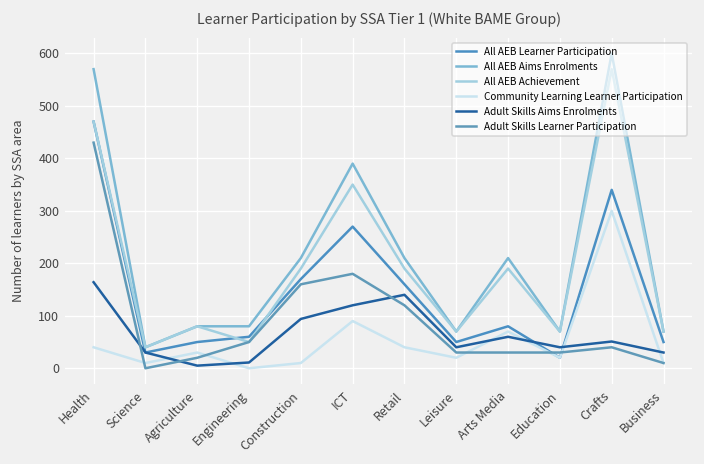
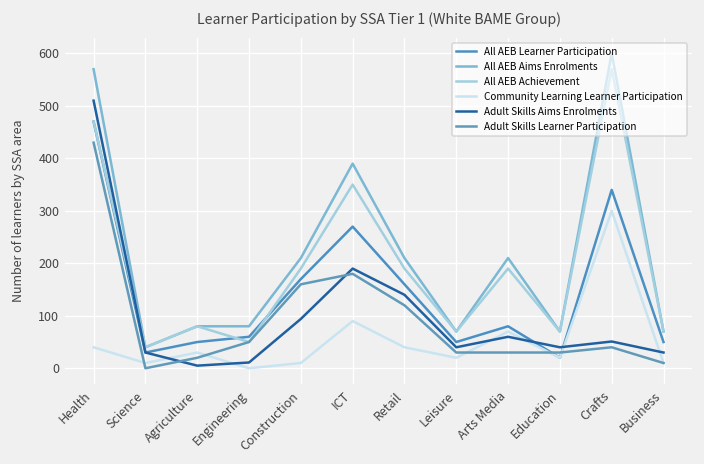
Adult Skills Aims Enrolments, Health: 160 -> 510
Adult Skills Aims Enrolments, ICT: 120 -> 190
